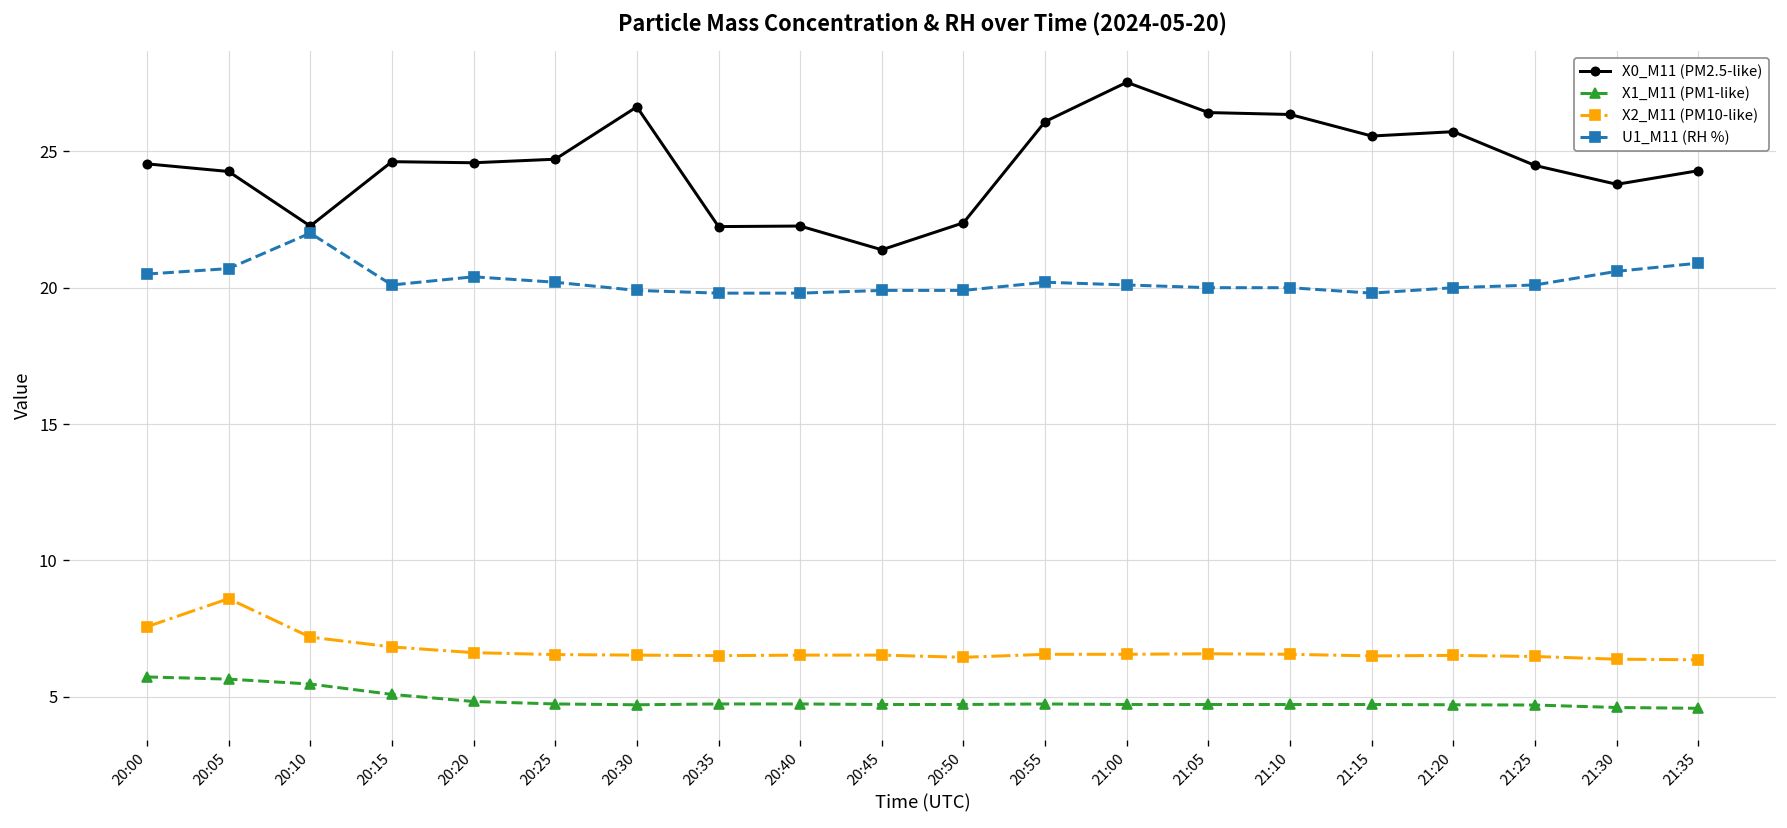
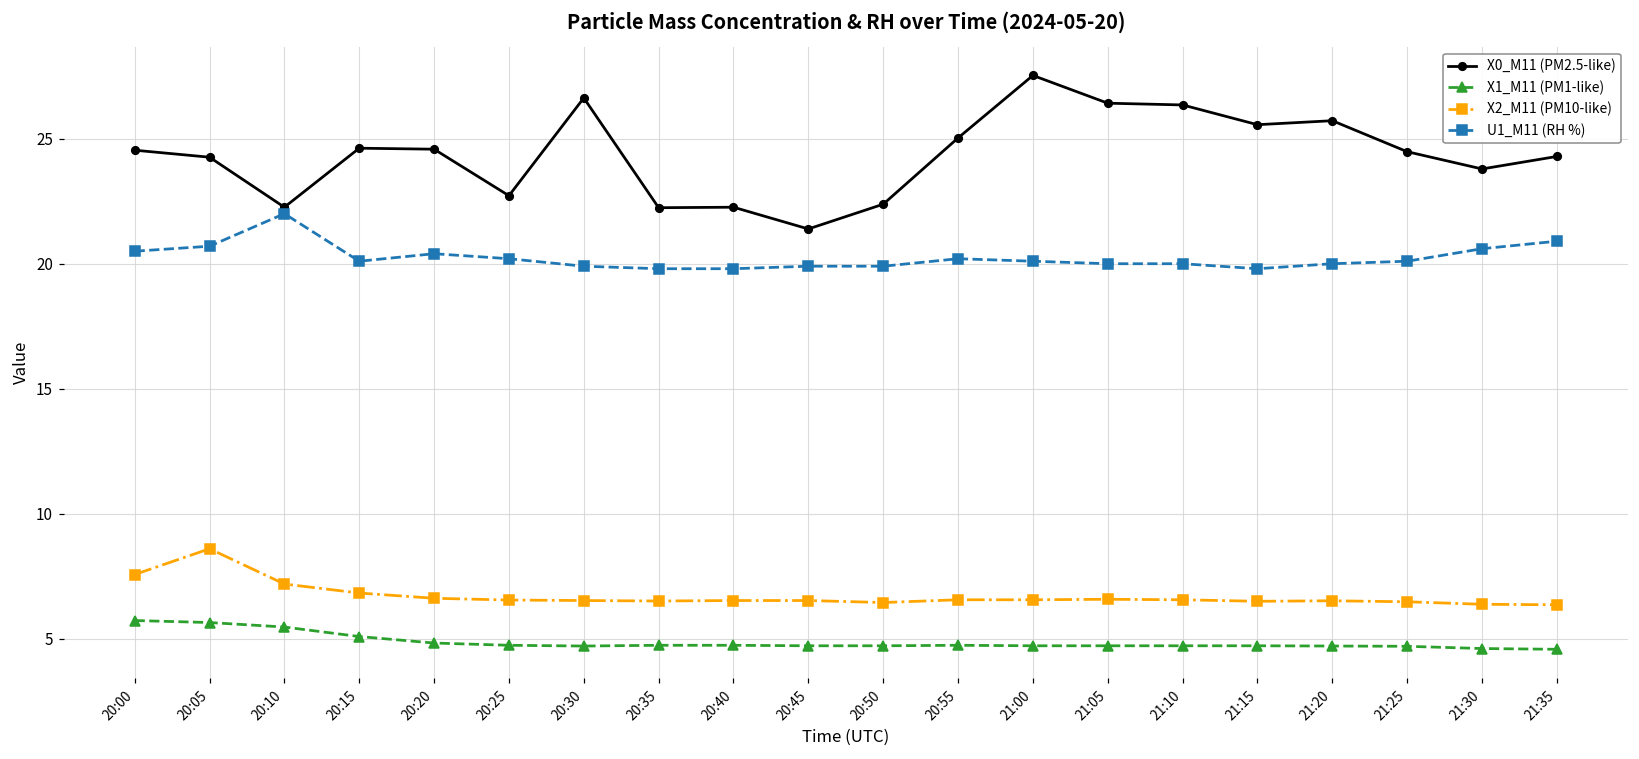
X0_M11 (PM2.5-like), 20:25: 24.7 -> 22.7
X0_M11 (PM2.5-like), 20:55: 26.1 -> 25.0
